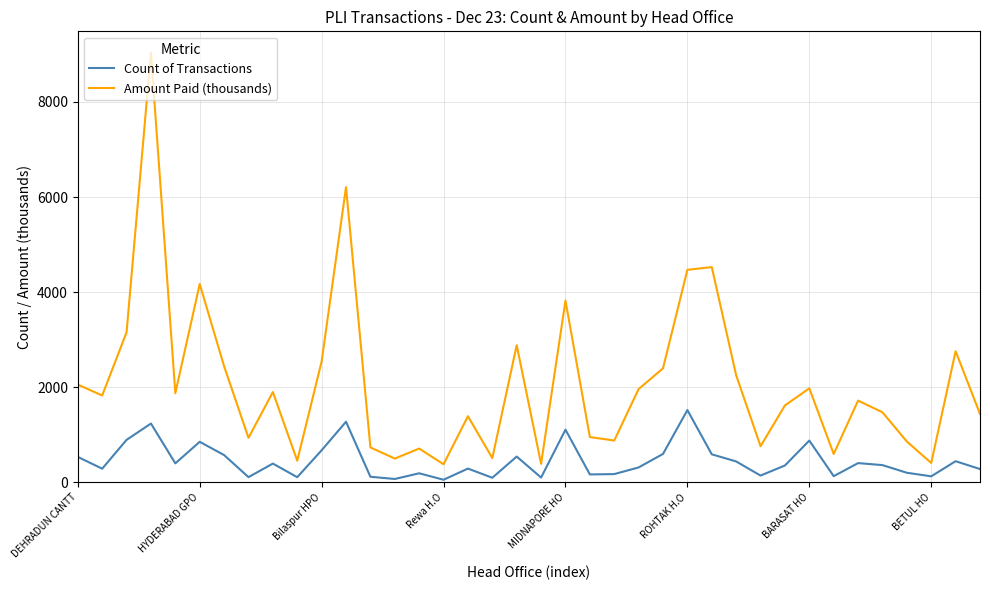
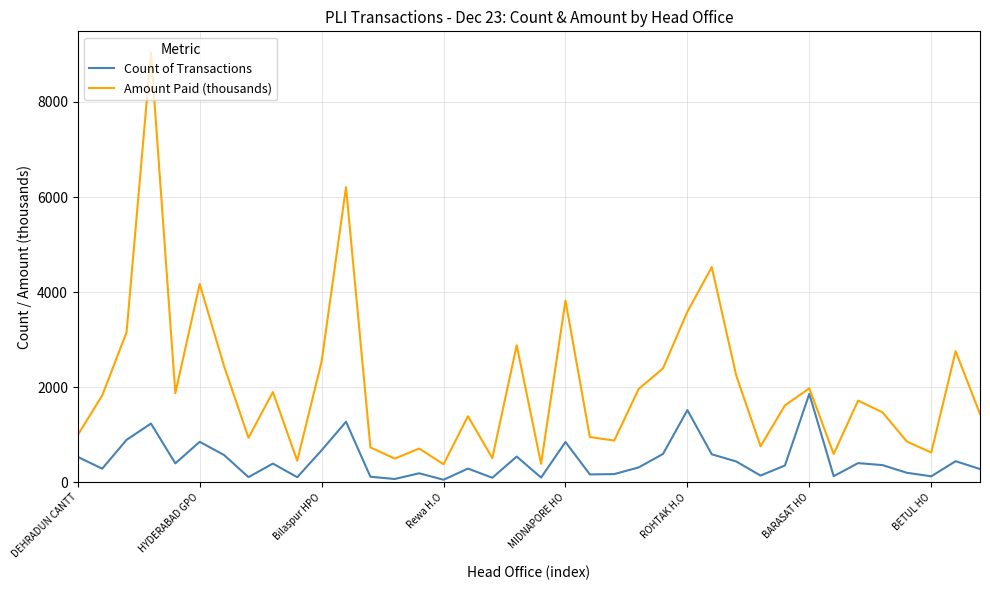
Amount Paid (thousands), DEHRADUN CANTT: 2100 -> 1000
Count of Transactions, MIDNAPORE HO: 1100 -> 800
Amount Paid (thousands), ROHTAK H.O: 4500 -> 3600
Count of Transactions, BARASAT HO: 900 -> 1900
Amount Paid (thousands), BETUL HO: 400 -> 600
